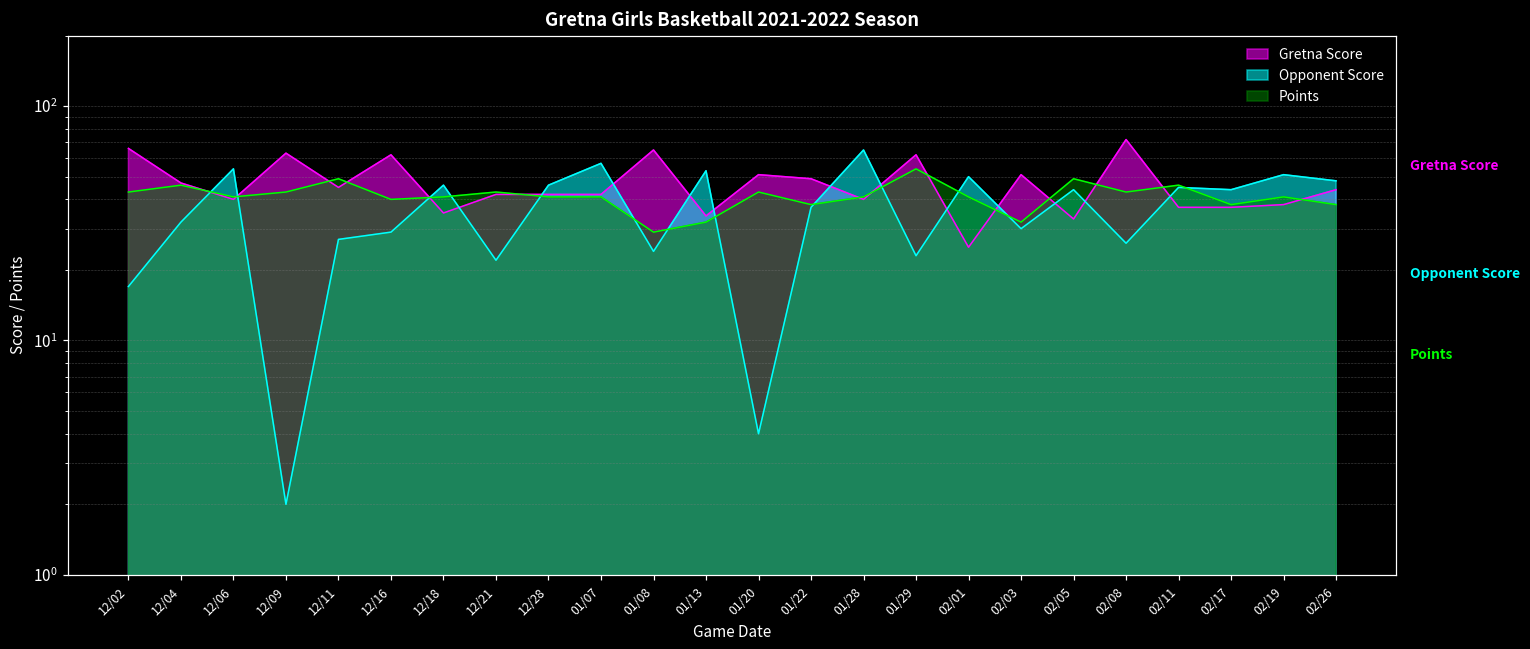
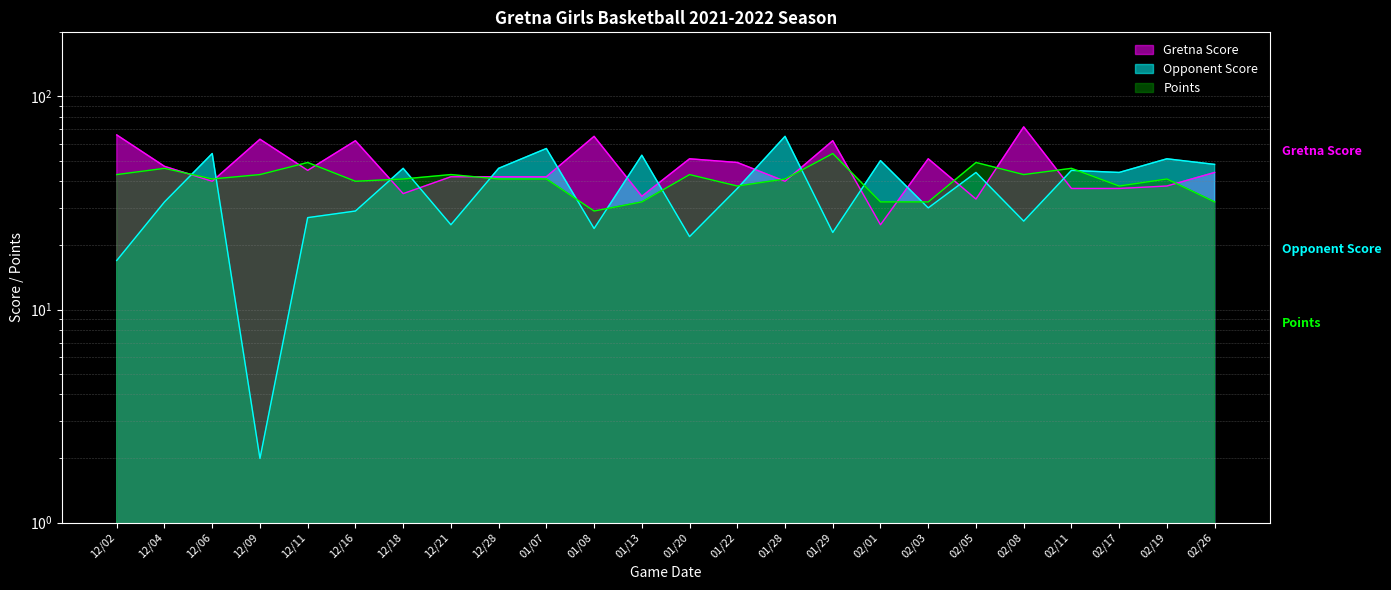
Opponent Score, 12/21: 22 -> 25
Opponent Score, 01/20: 4 -> 22
Points, 02/01: 41 -> 32
Points, 02/26: 38 -> 32
